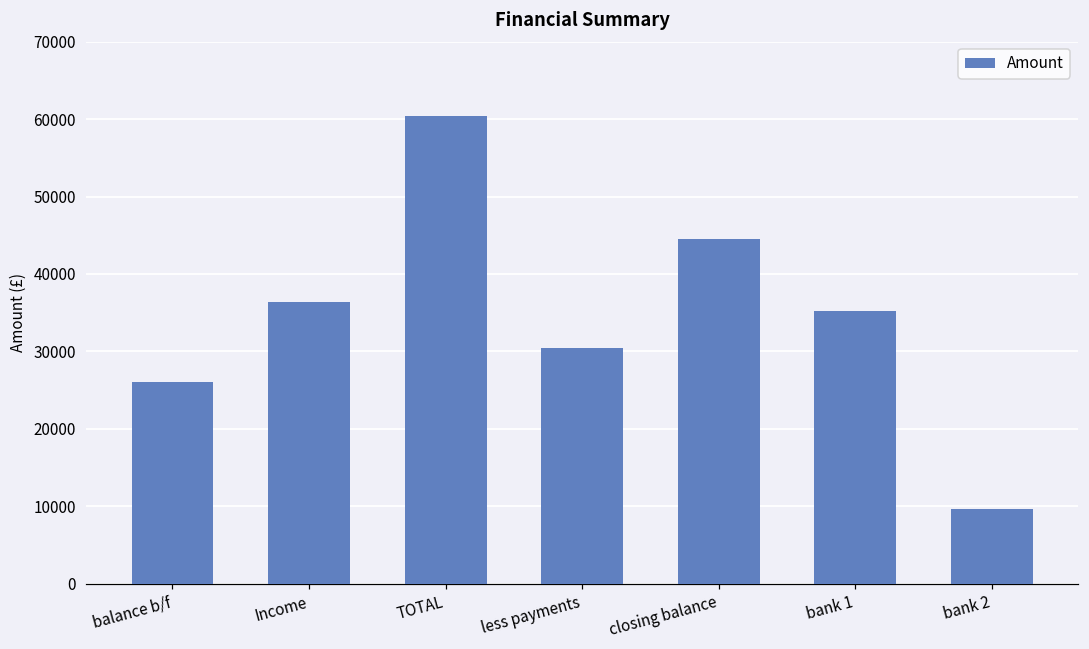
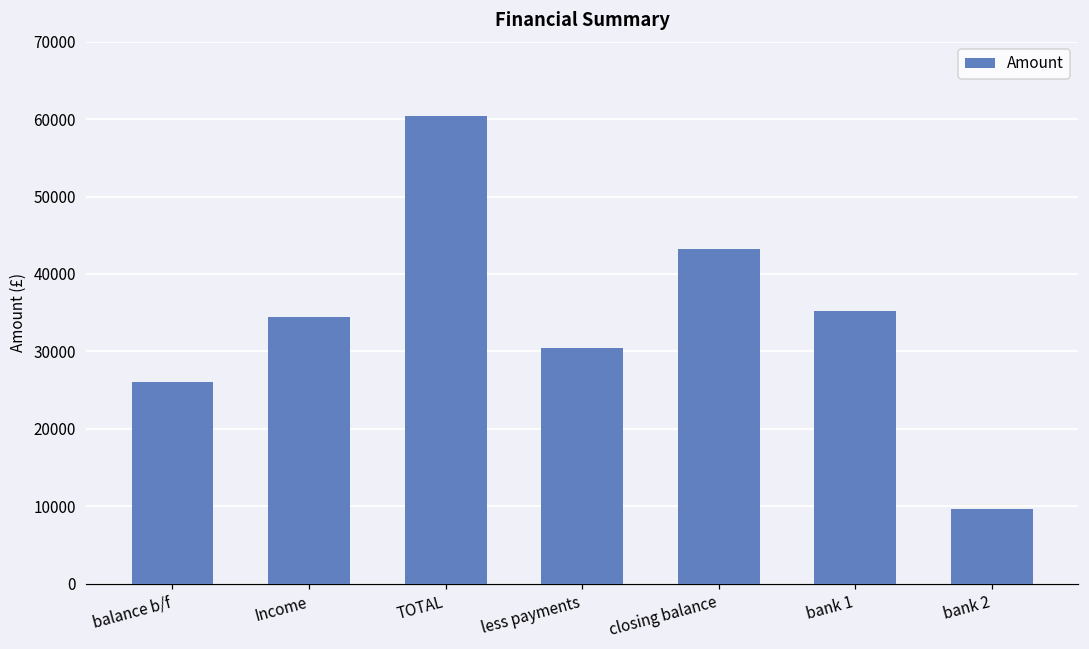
Income: 36000 -> 34000
closing balance: 45000 -> 43000
